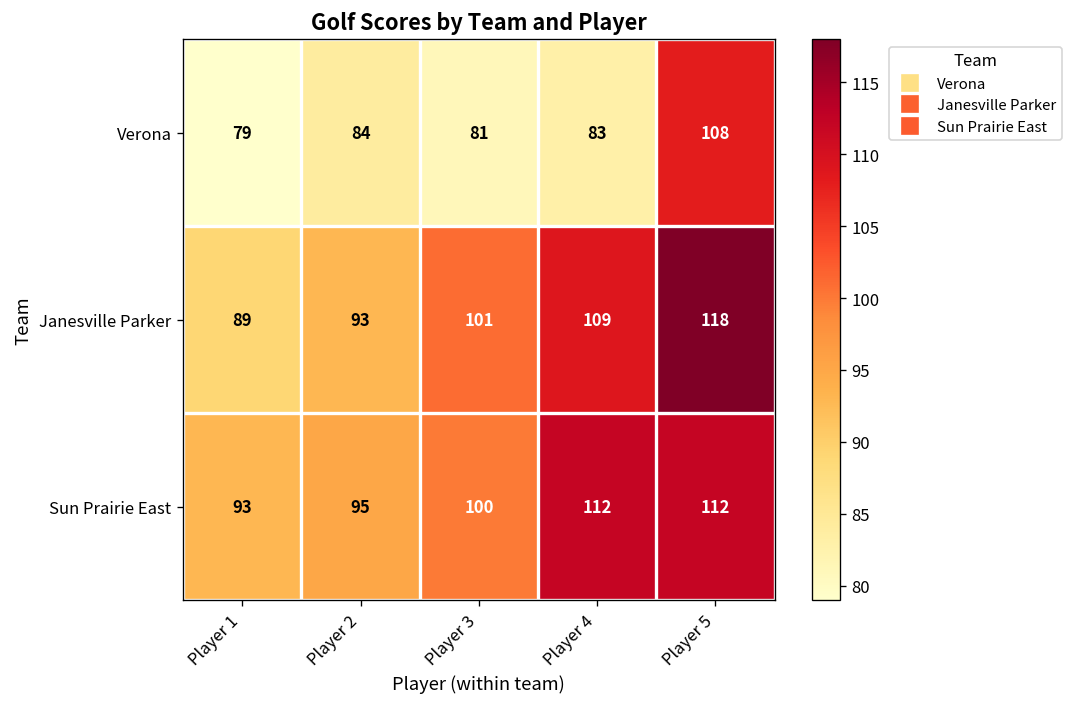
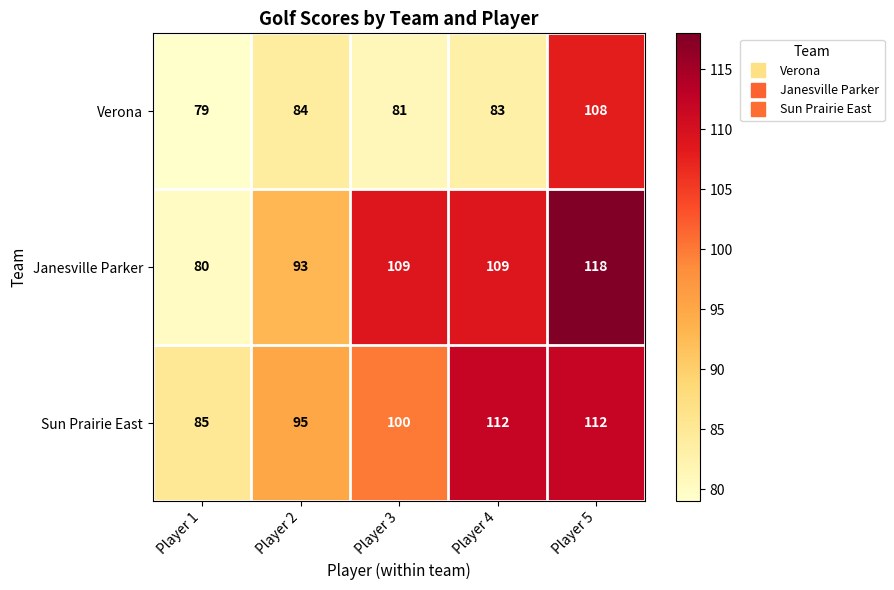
Janesville Parker, Player 1: 89 -> 80
Janesville Parker, Player 3: 101 -> 109
Sun Prairie East, Player 1: 93 -> 85
